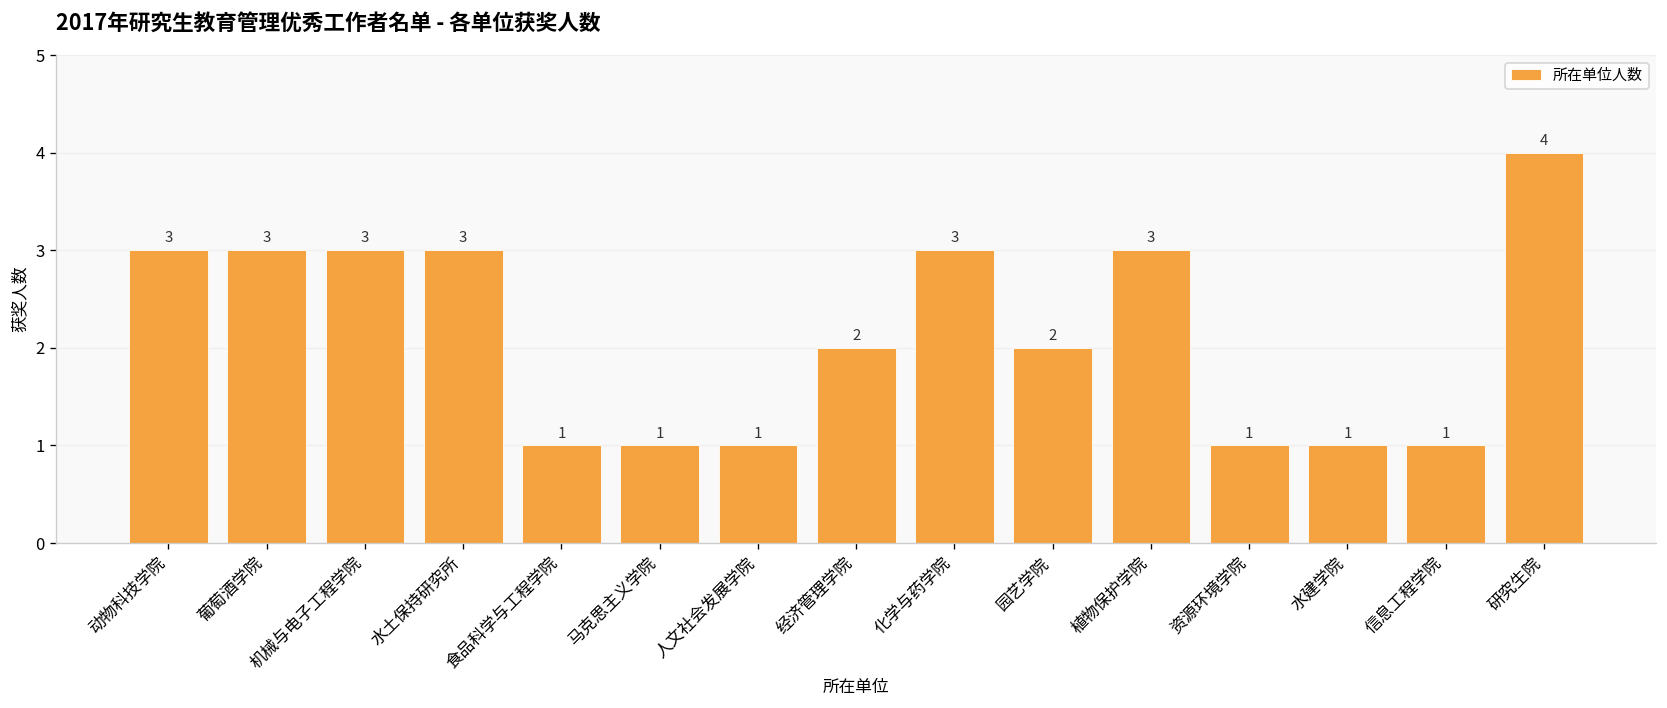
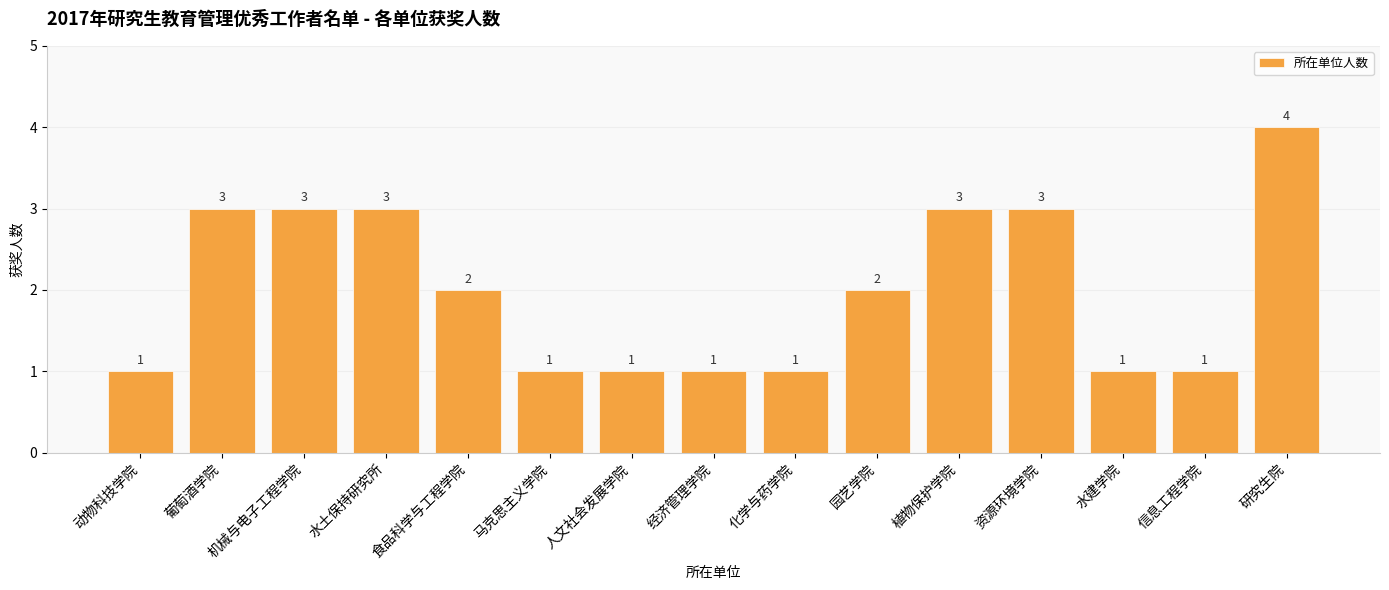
动物科技学院: 3 -> 1
食品科学与工程学院: 1 -> 2
经济管理学院: 2 -> 1
化学与药学院: 3 -> 1
资源环境学院: 1 -> 3
